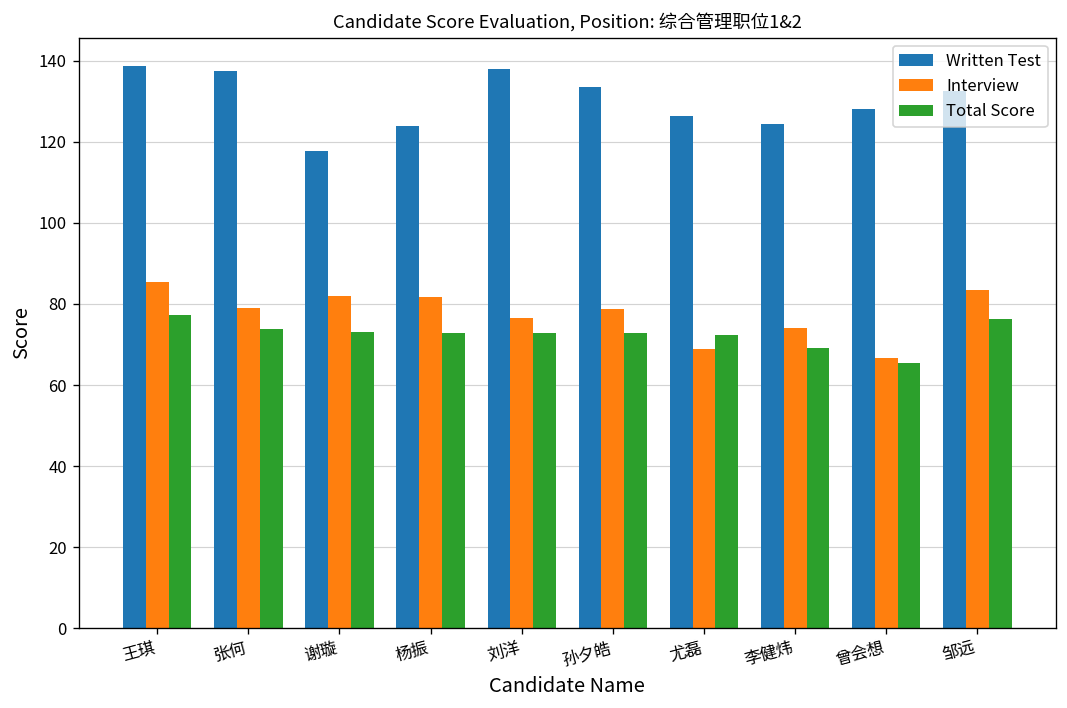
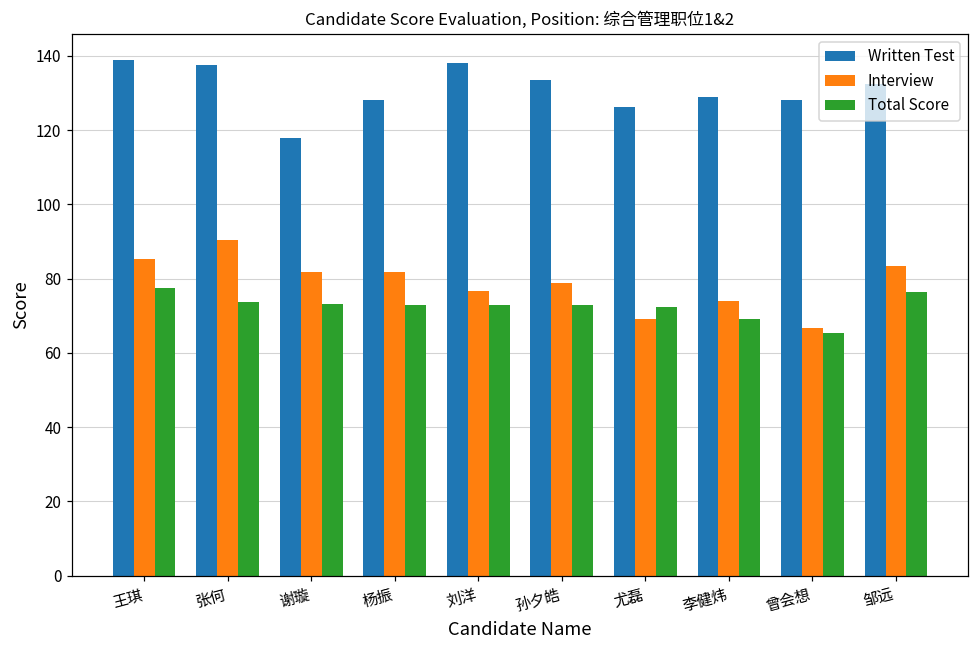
Interview, 张何: 79 -> 90
Written Test, 杨振: 124 -> 128
Written Test, 李健炜: 124 -> 129
